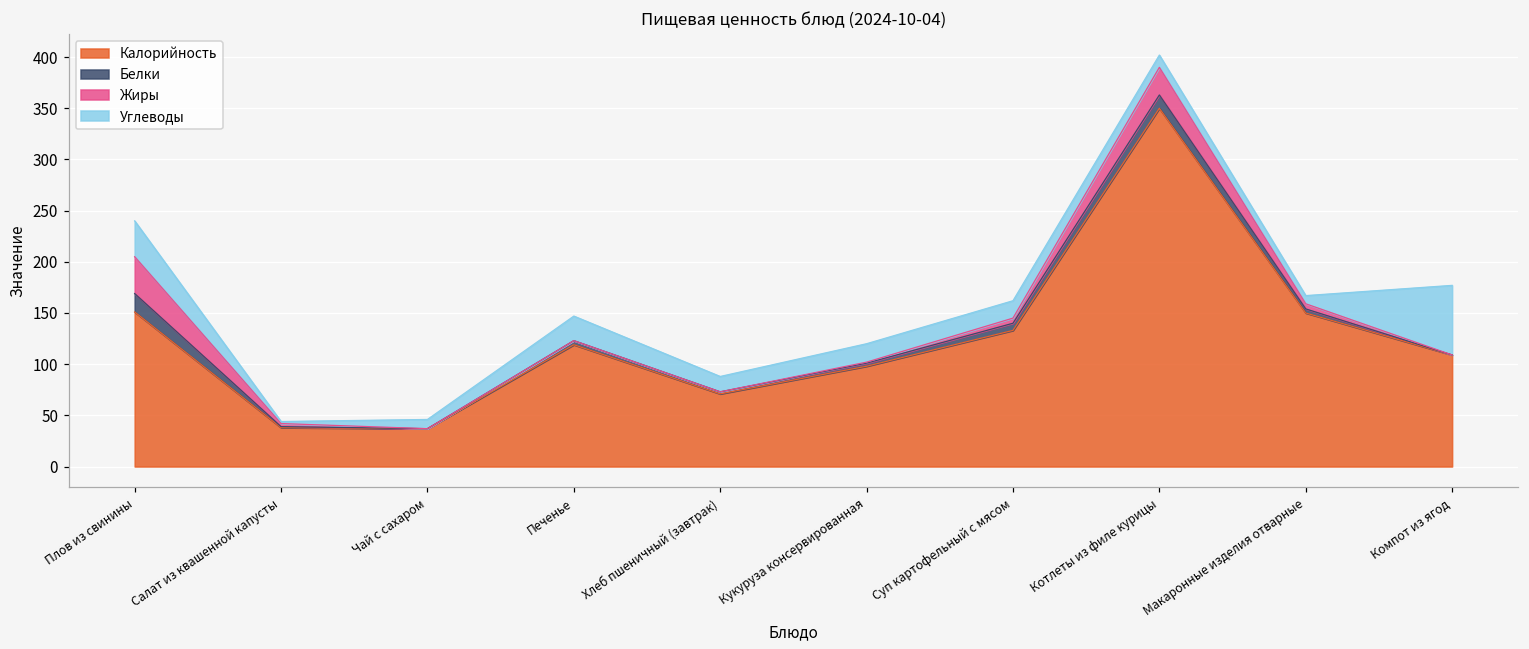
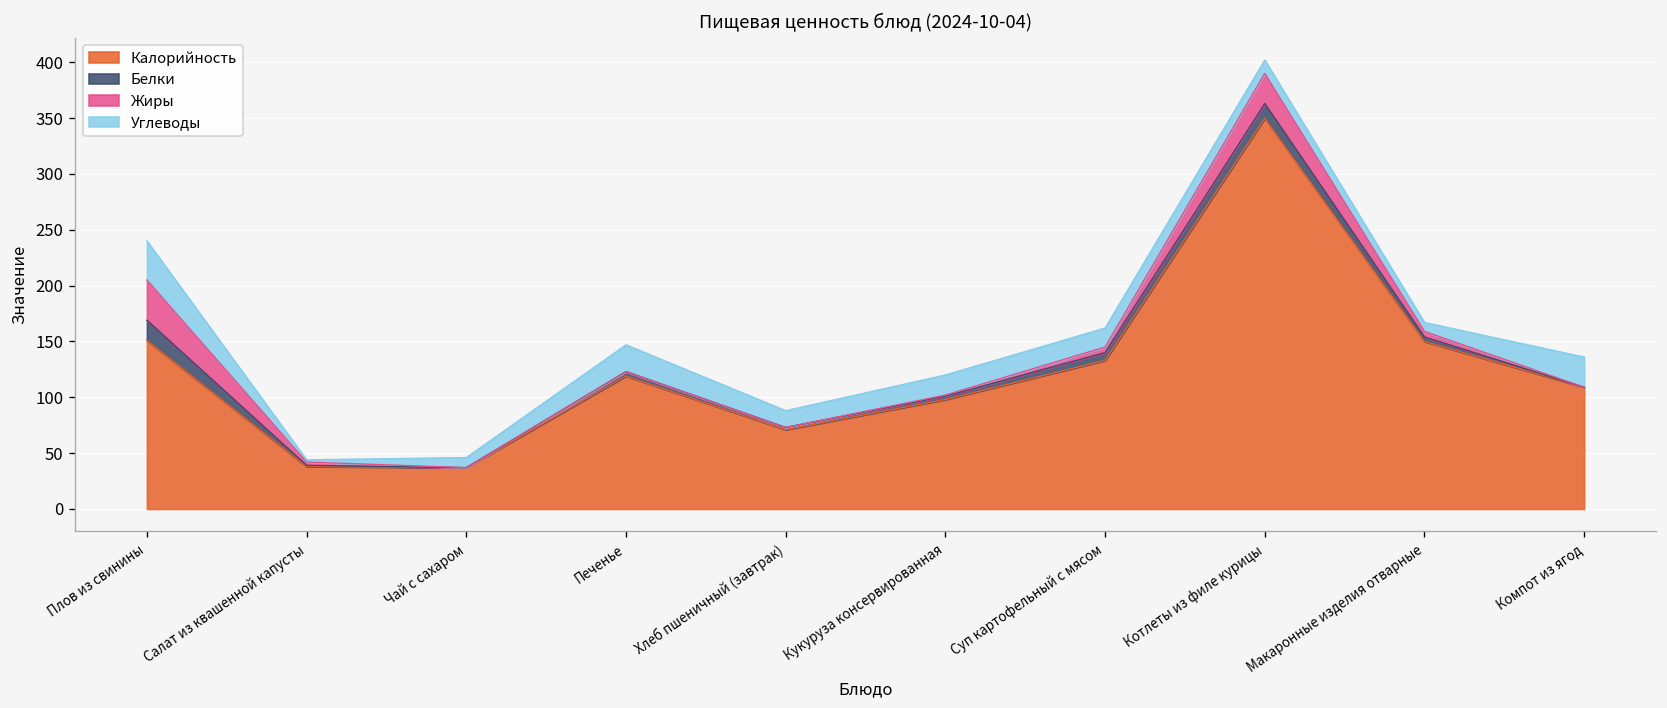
Углеводы, Компот из ягод: 70 -> 30
